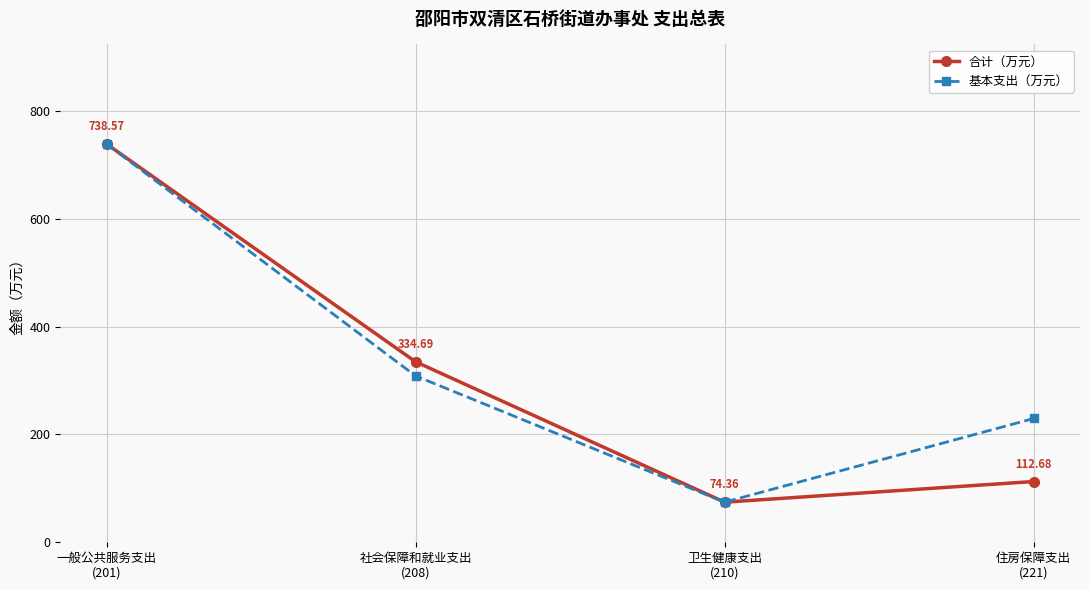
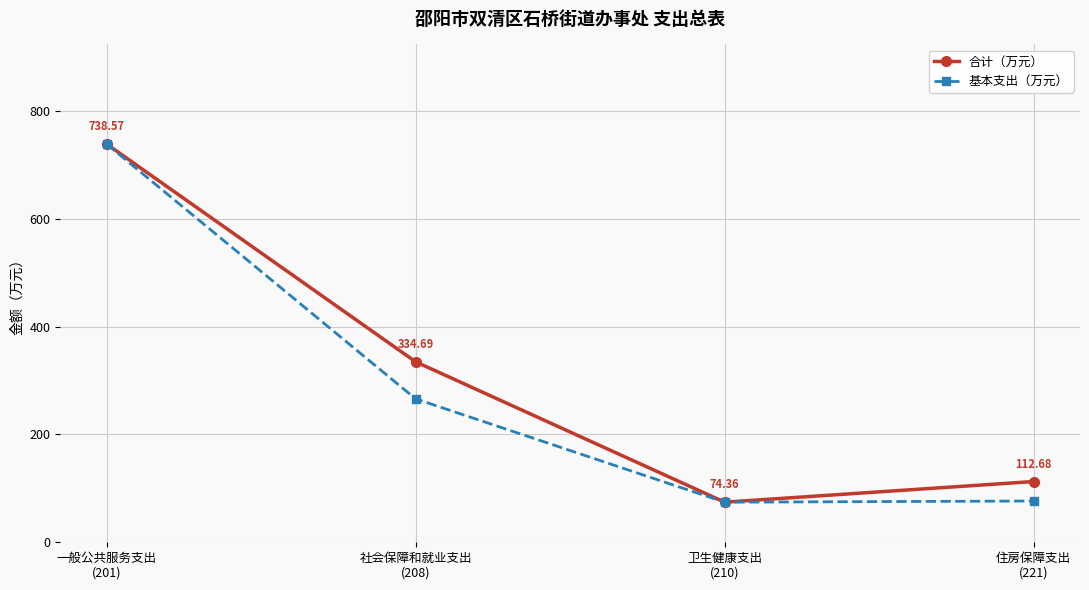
基本支出（万元）, 社会保障和就业支出 (208): 310 -> 270
基本支出（万元）, 住房保障支出 (221): 230 -> 80
